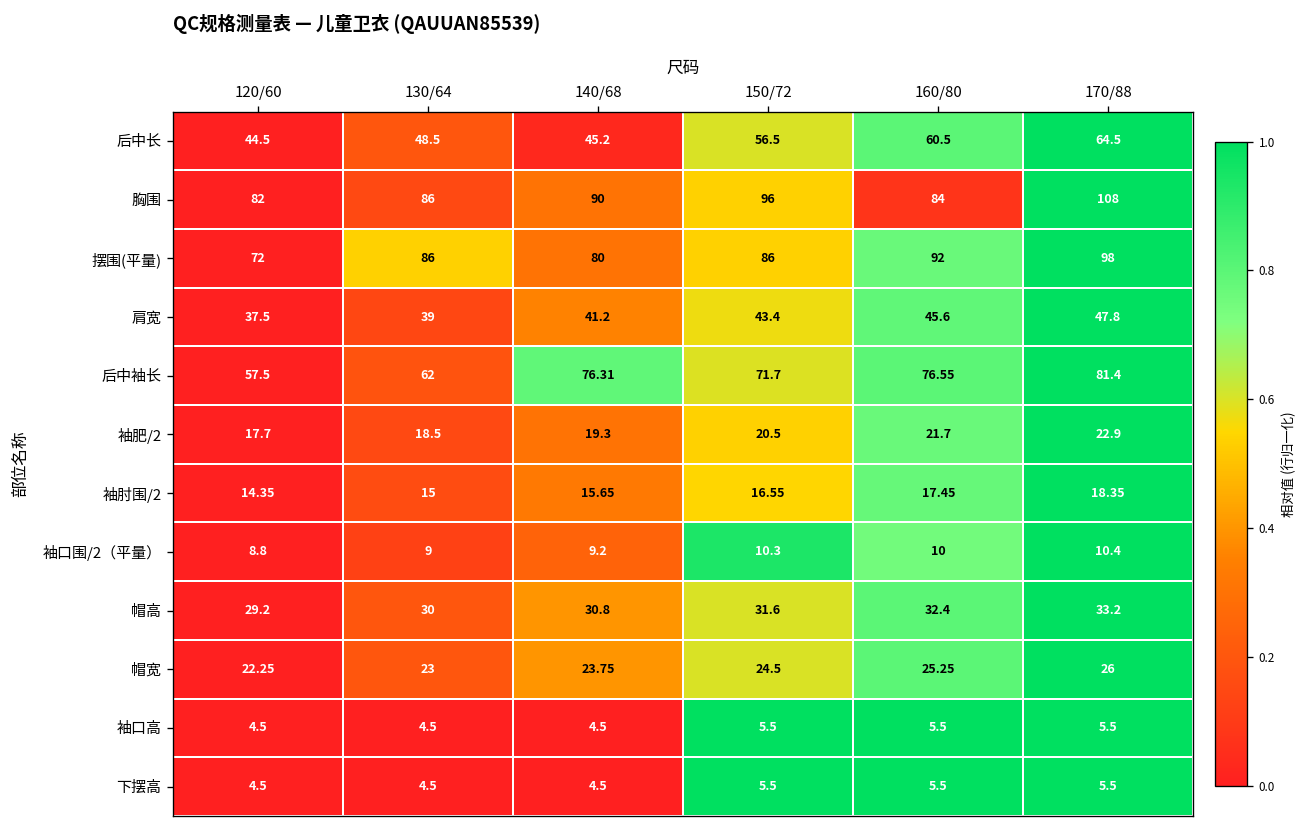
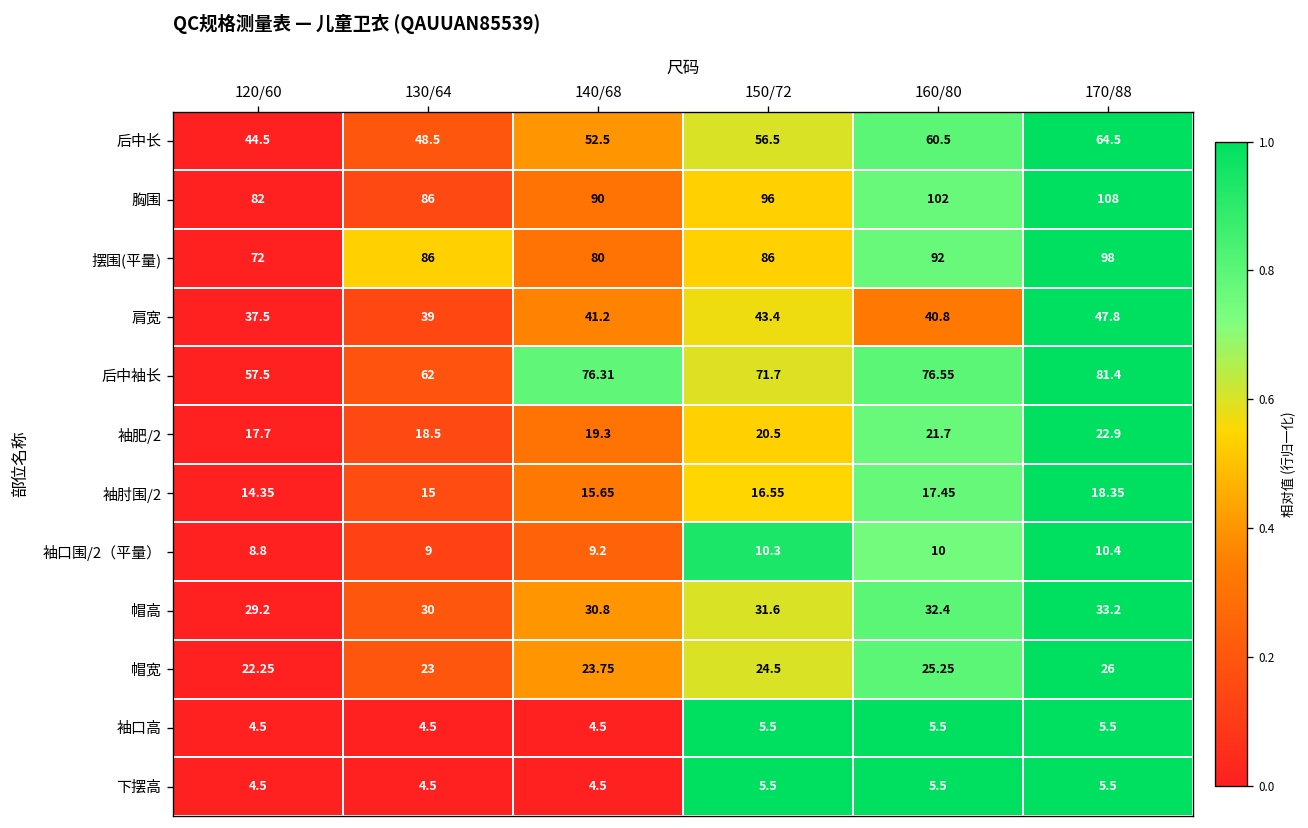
后中长, 140/68: 45.2 -> 52.5
胸围, 160/80: 84 -> 102
肩宽, 160/80: 45.6 -> 40.8
